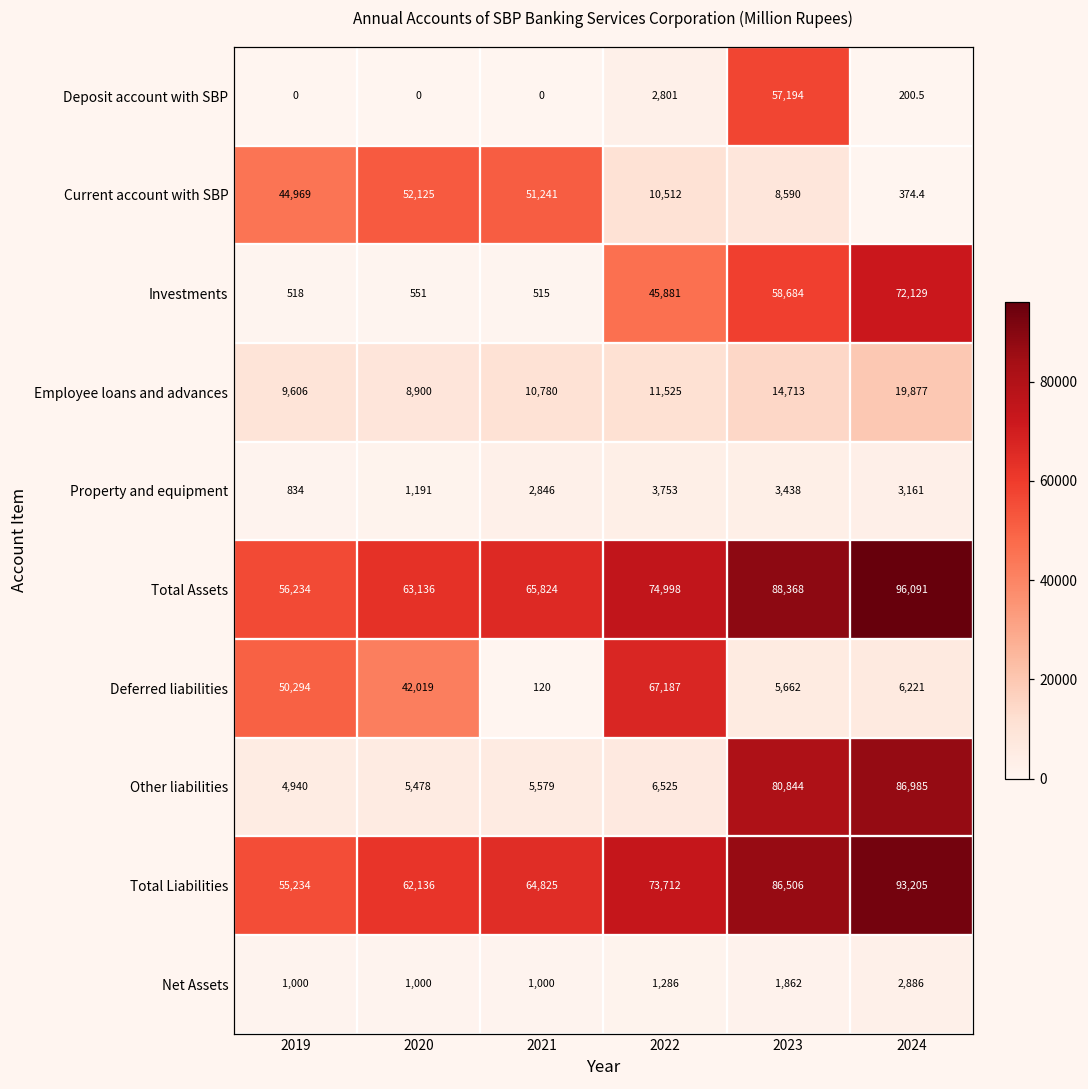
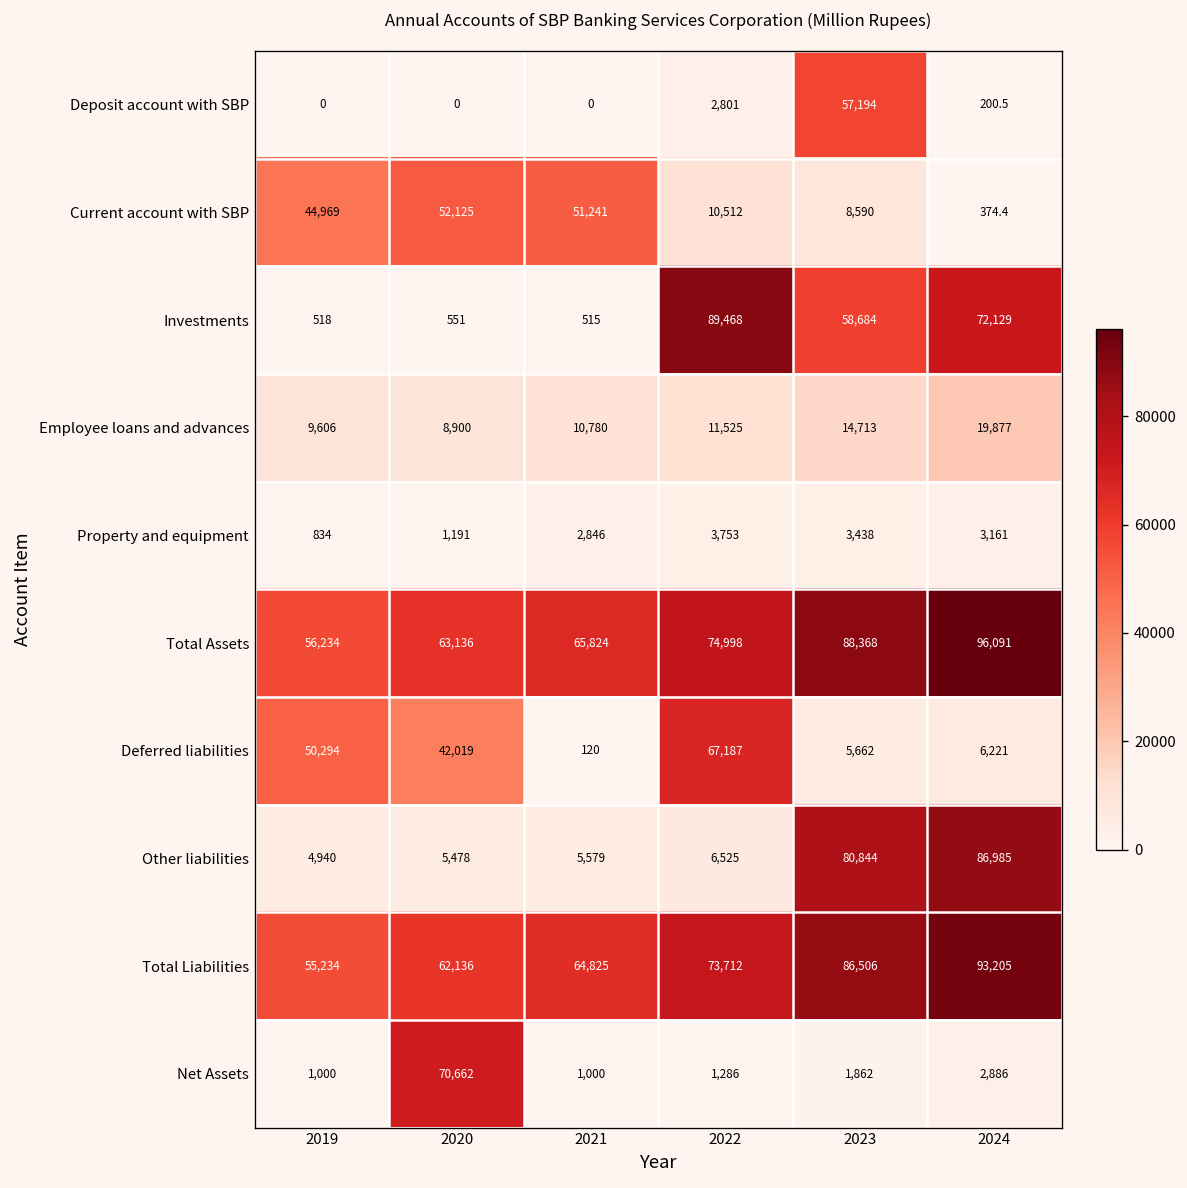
Investments, 2022: 45,881 -> 89,468
Net Assets, 2020: 1,000 -> 70,662
